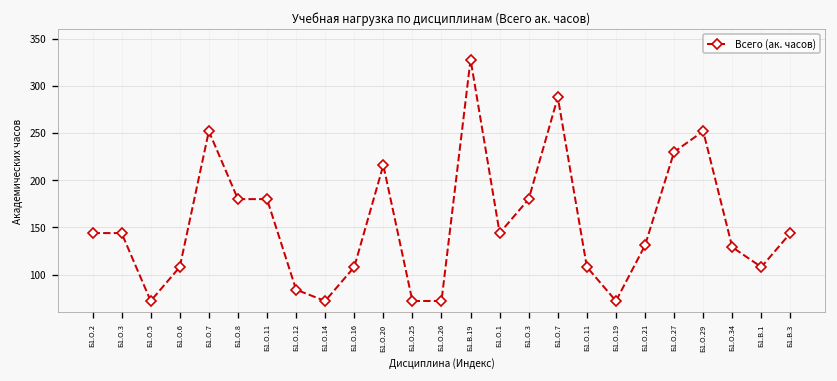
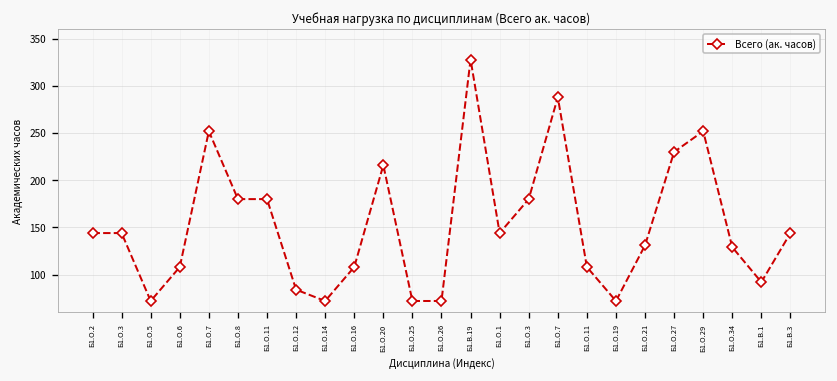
Б1.В.1: 110 -> 90
